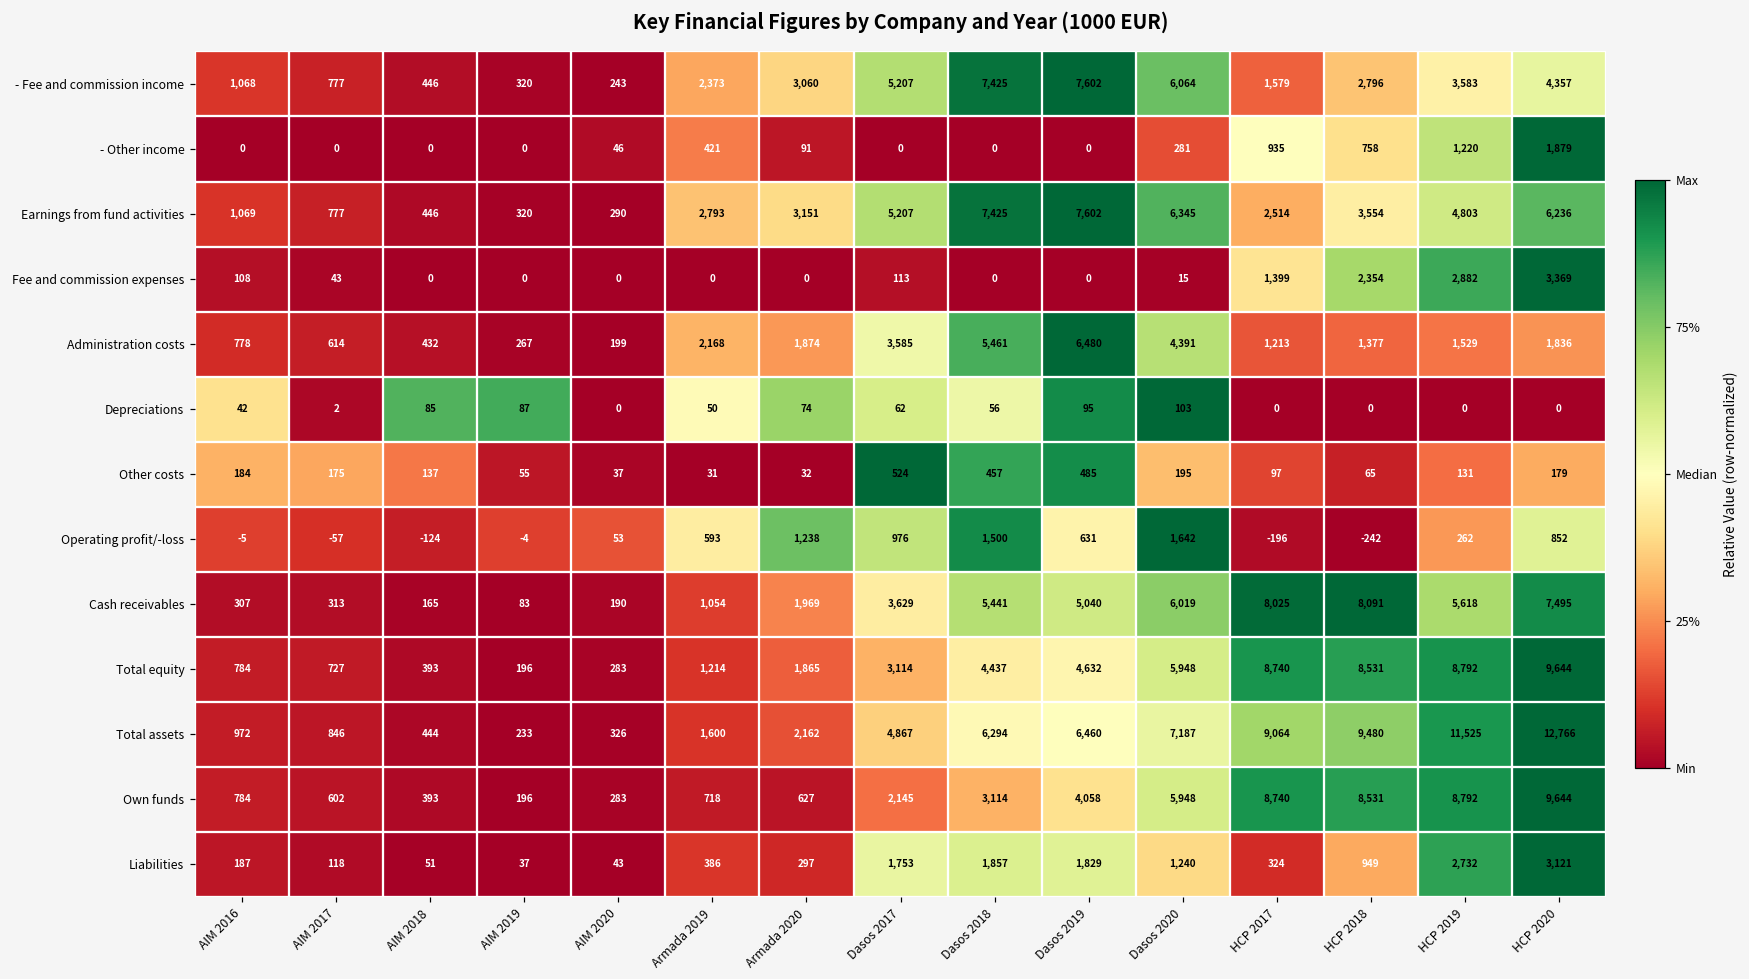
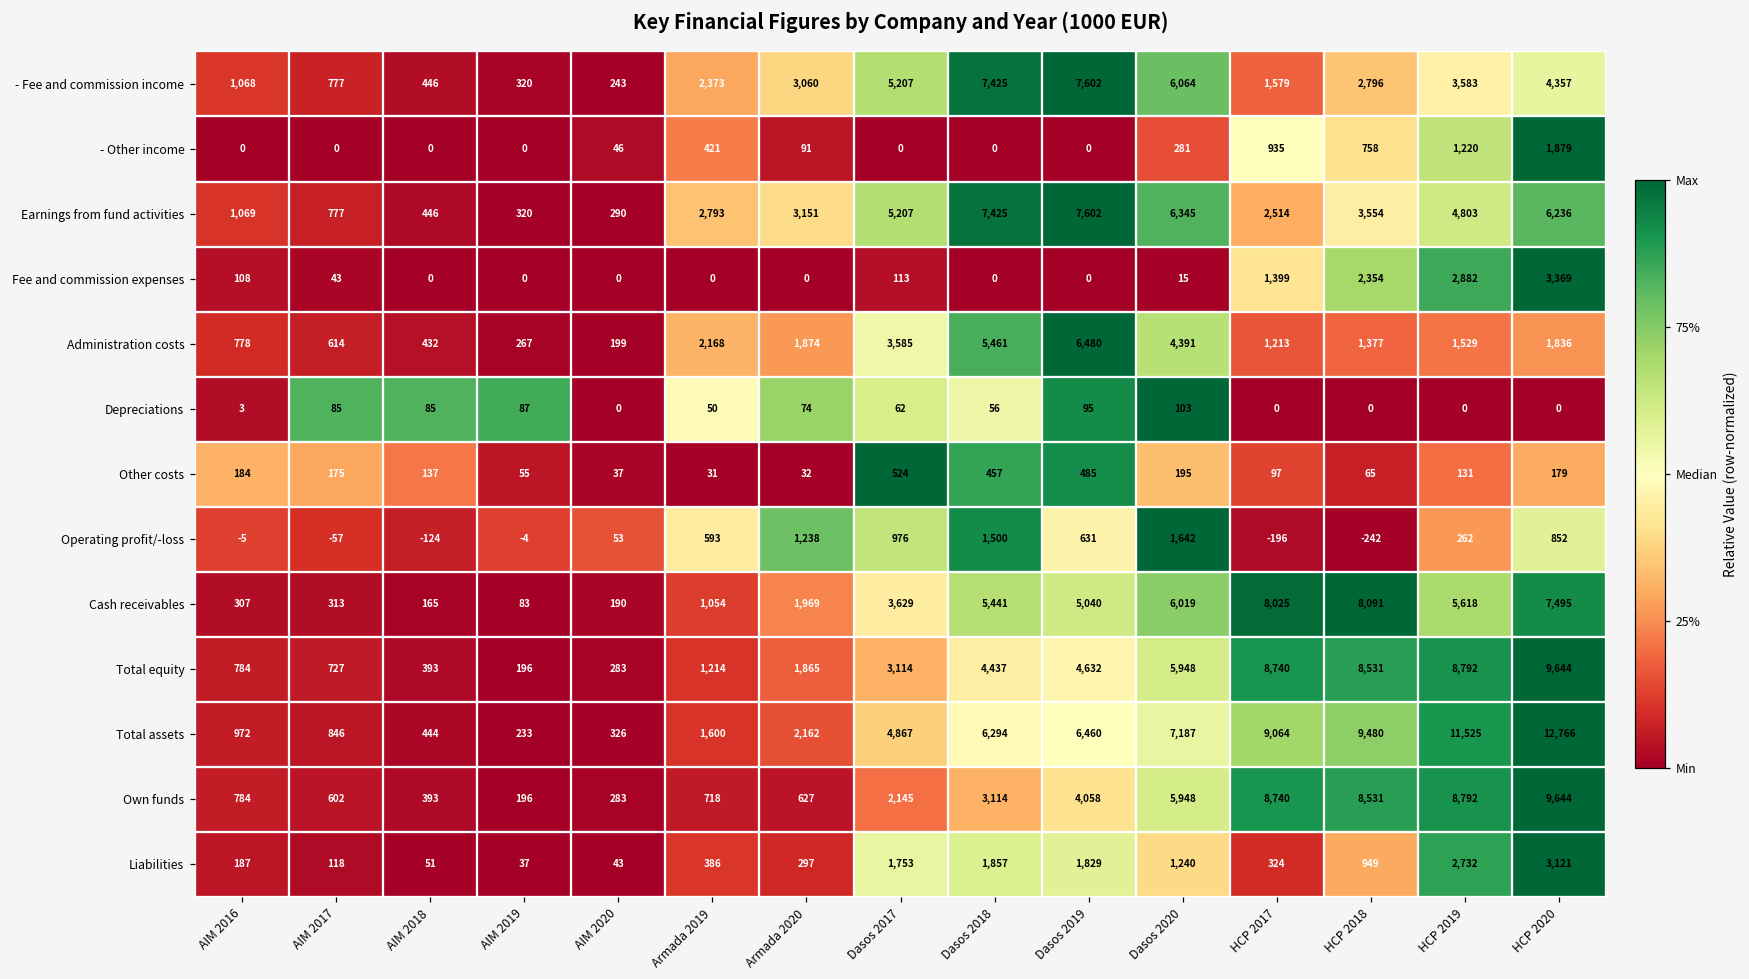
Depreciations, AIM 2016: 42 -> 3
Depreciations, AIM 2017: 2 -> 85
